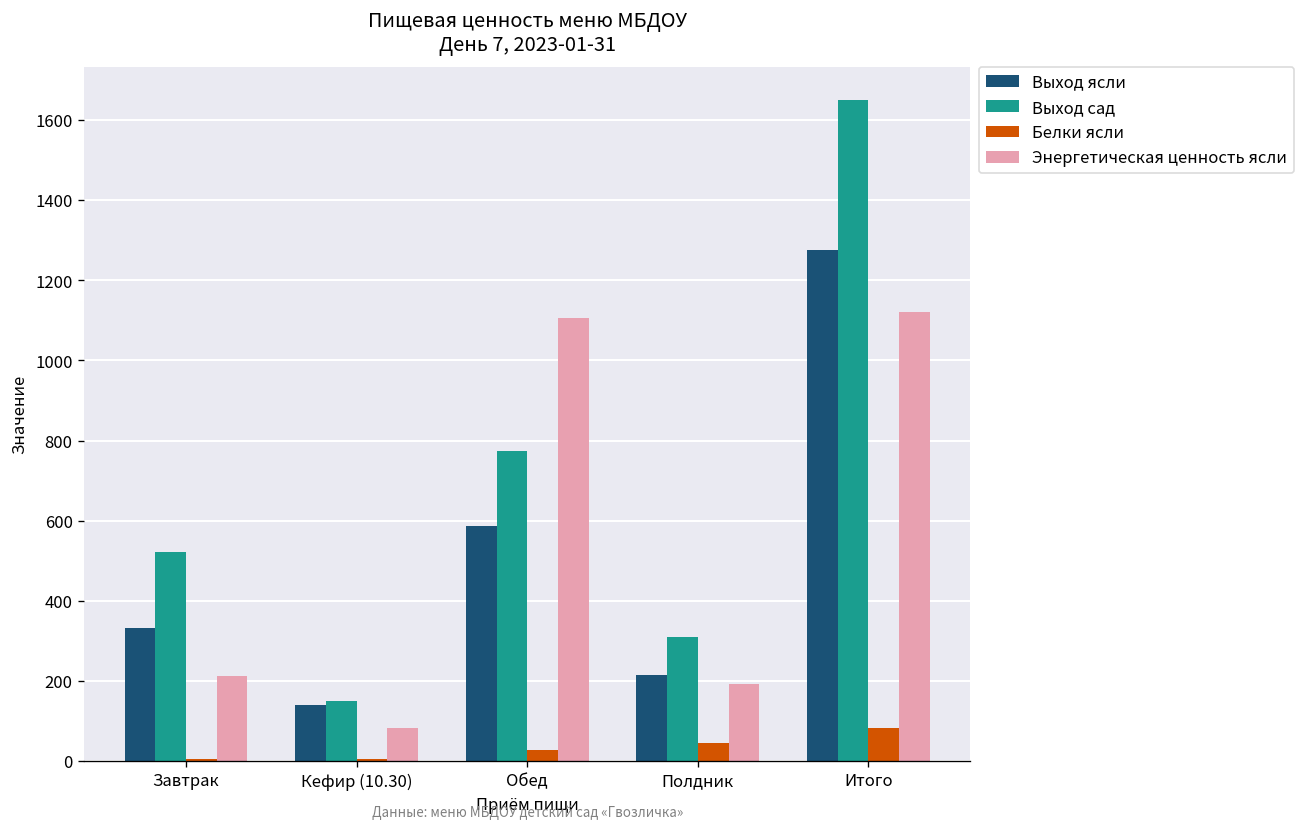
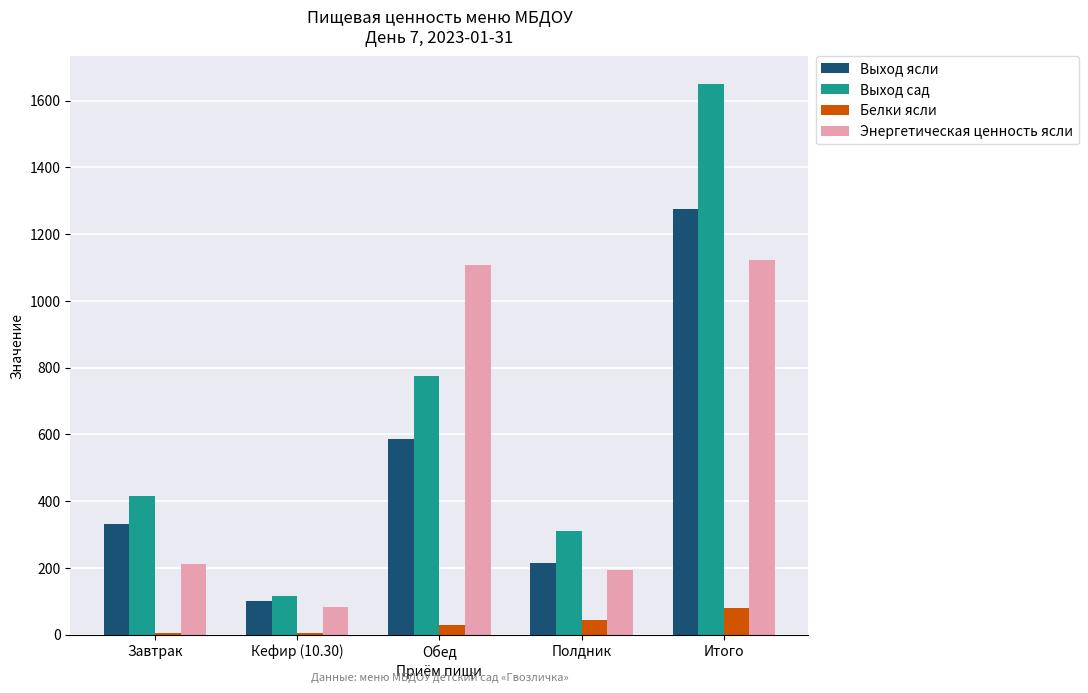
Выход сад, Завтрак: 520 -> 420
Выход ясли, Кефир (10.30): 140 -> 100
Выход сад, Кефир (10.30): 150 -> 120
